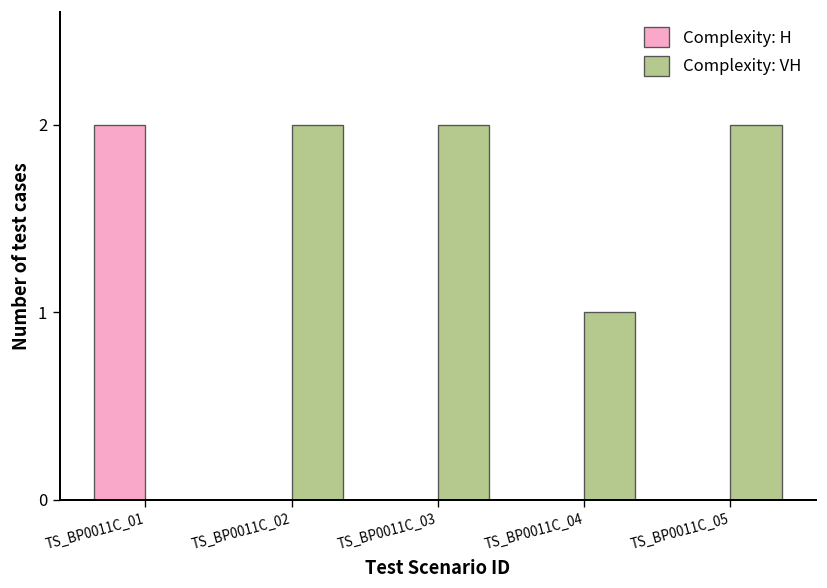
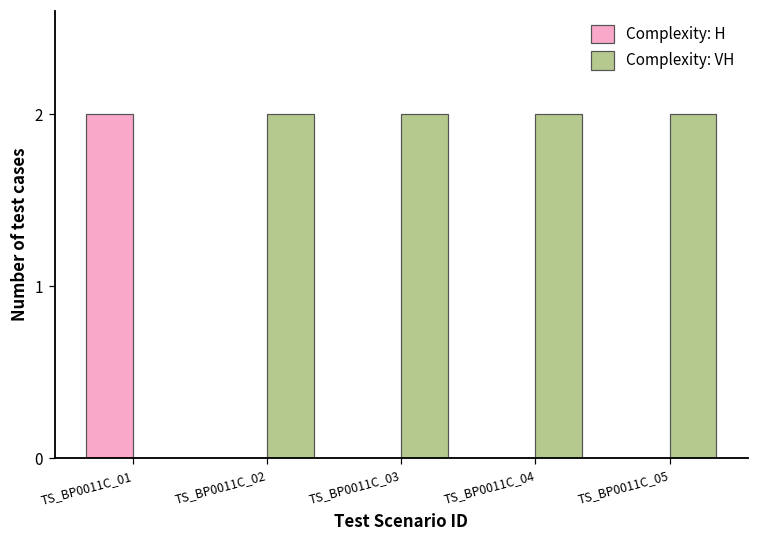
Complexity: VH, TS_BP0011C_04: 1 -> 2
